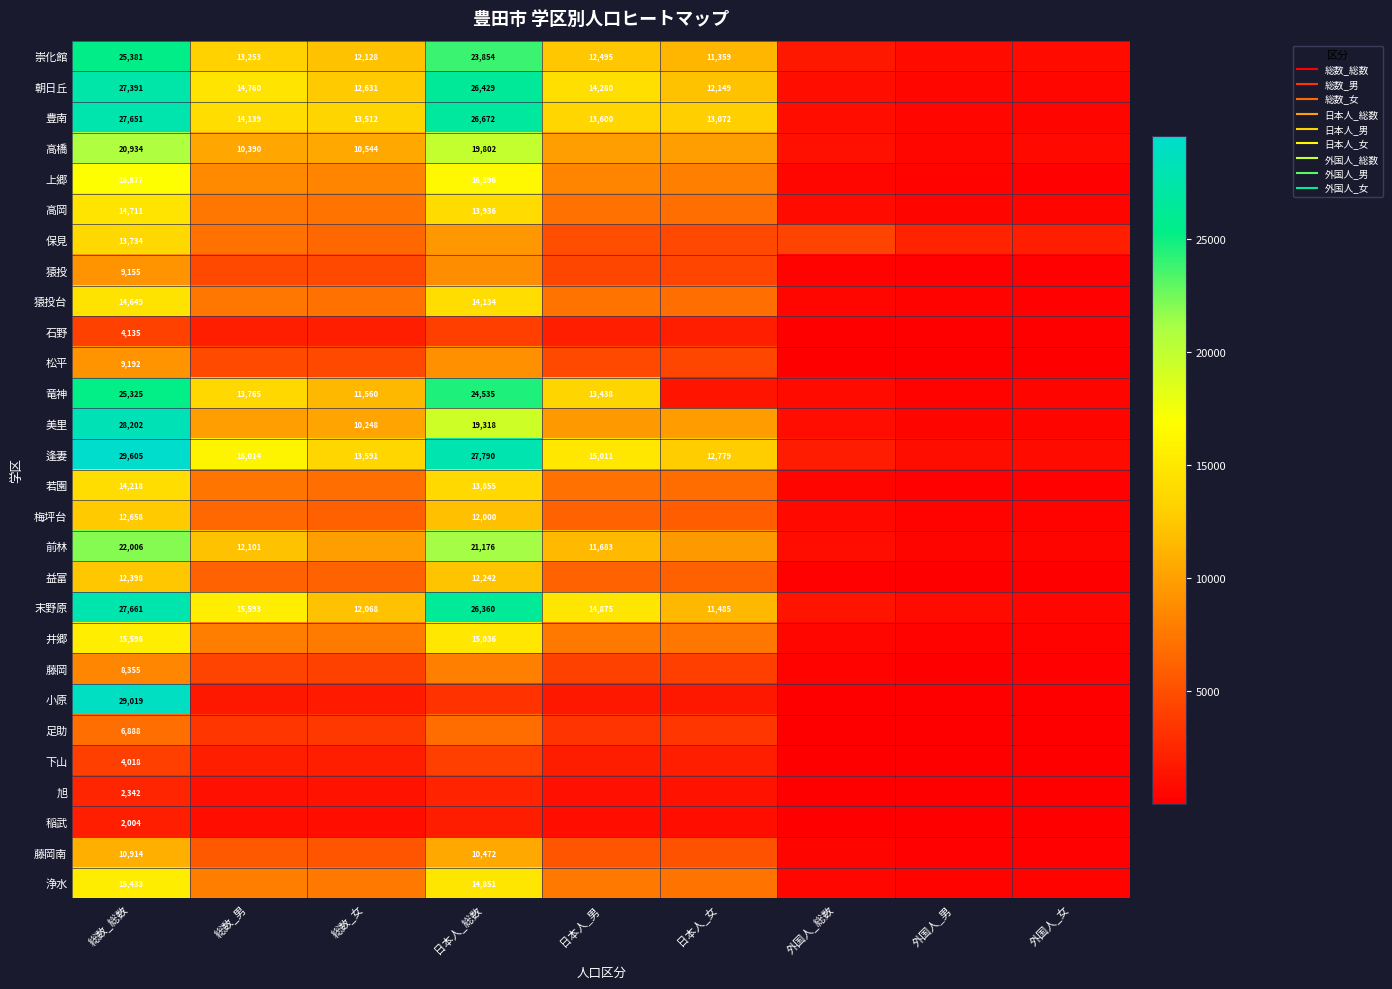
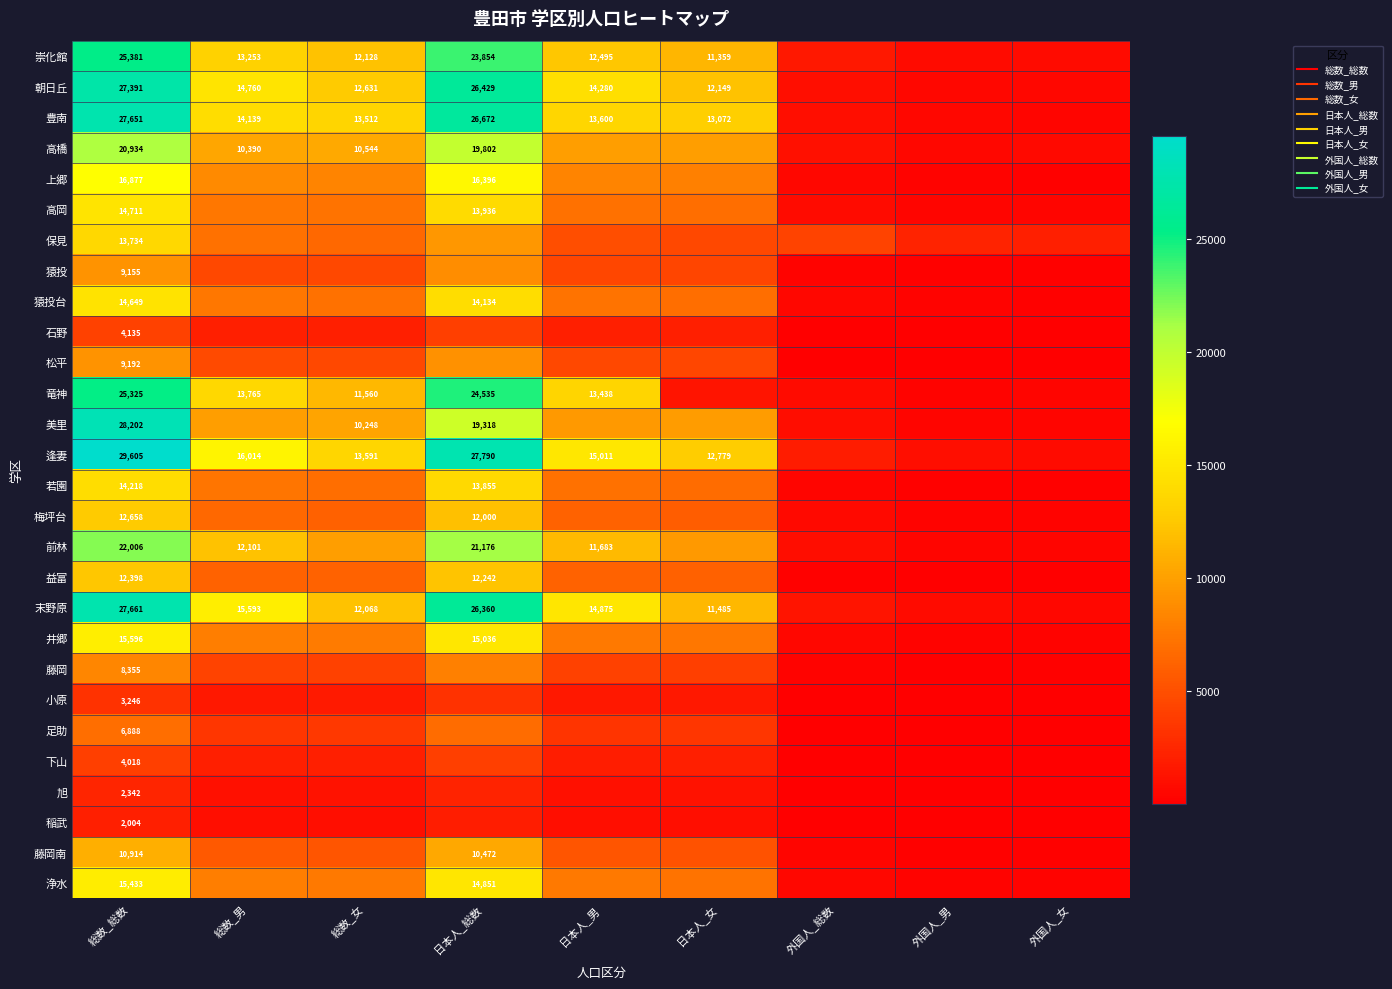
小原, 総数_総数: 29,019 -> 3,246
